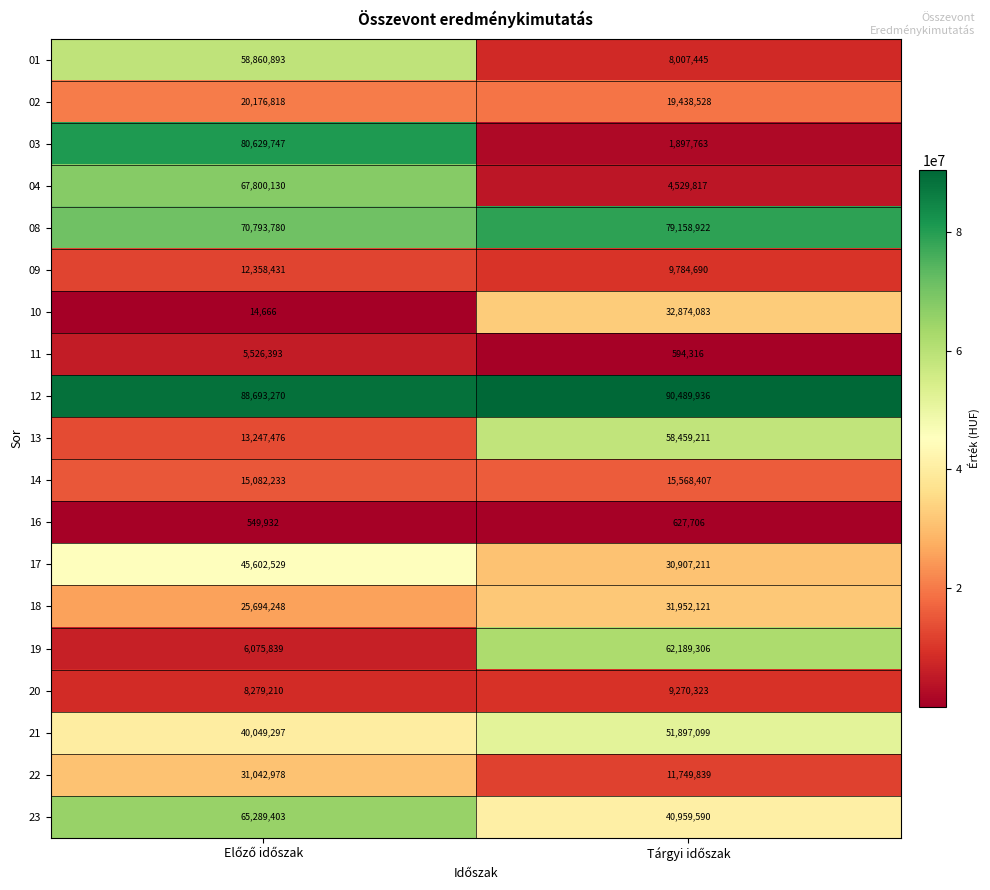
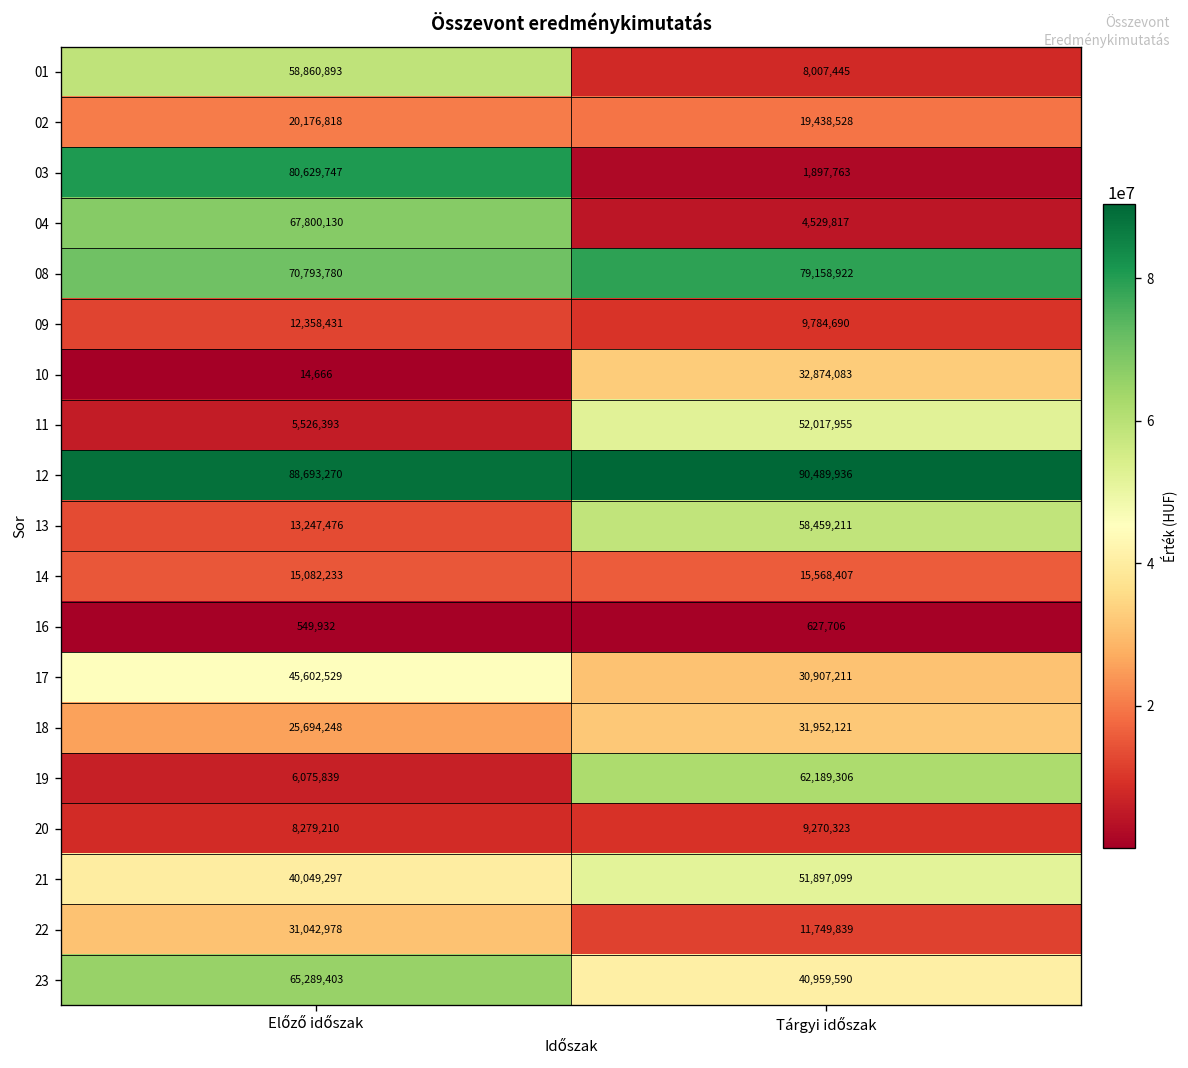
11, Tárgyi időszak: 594,316 -> 52,017,955
